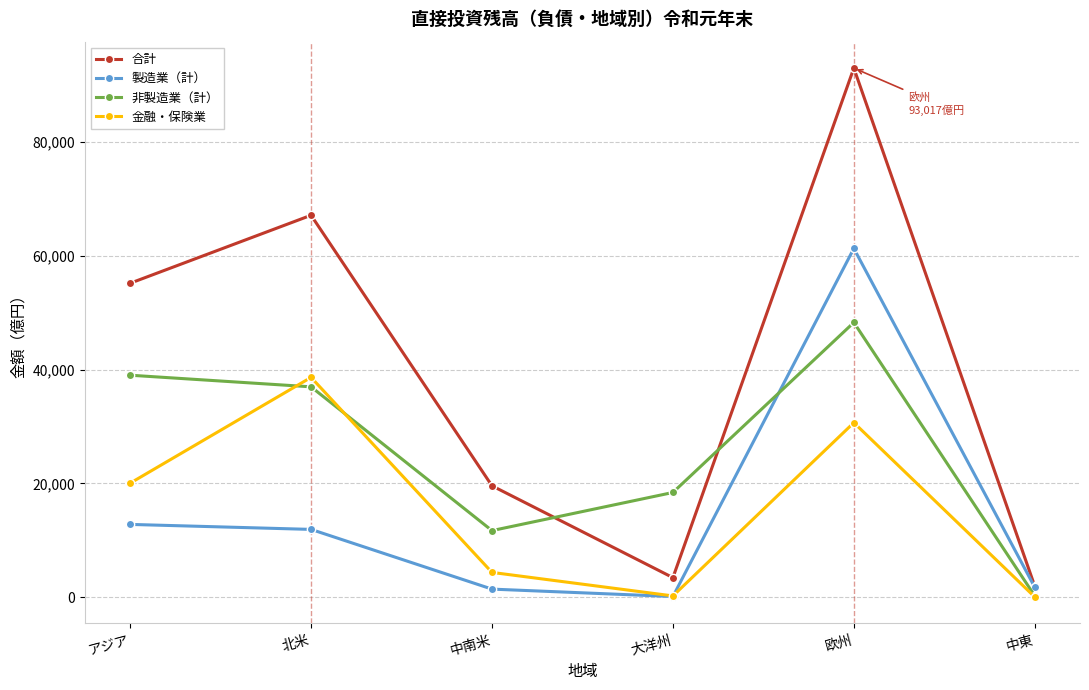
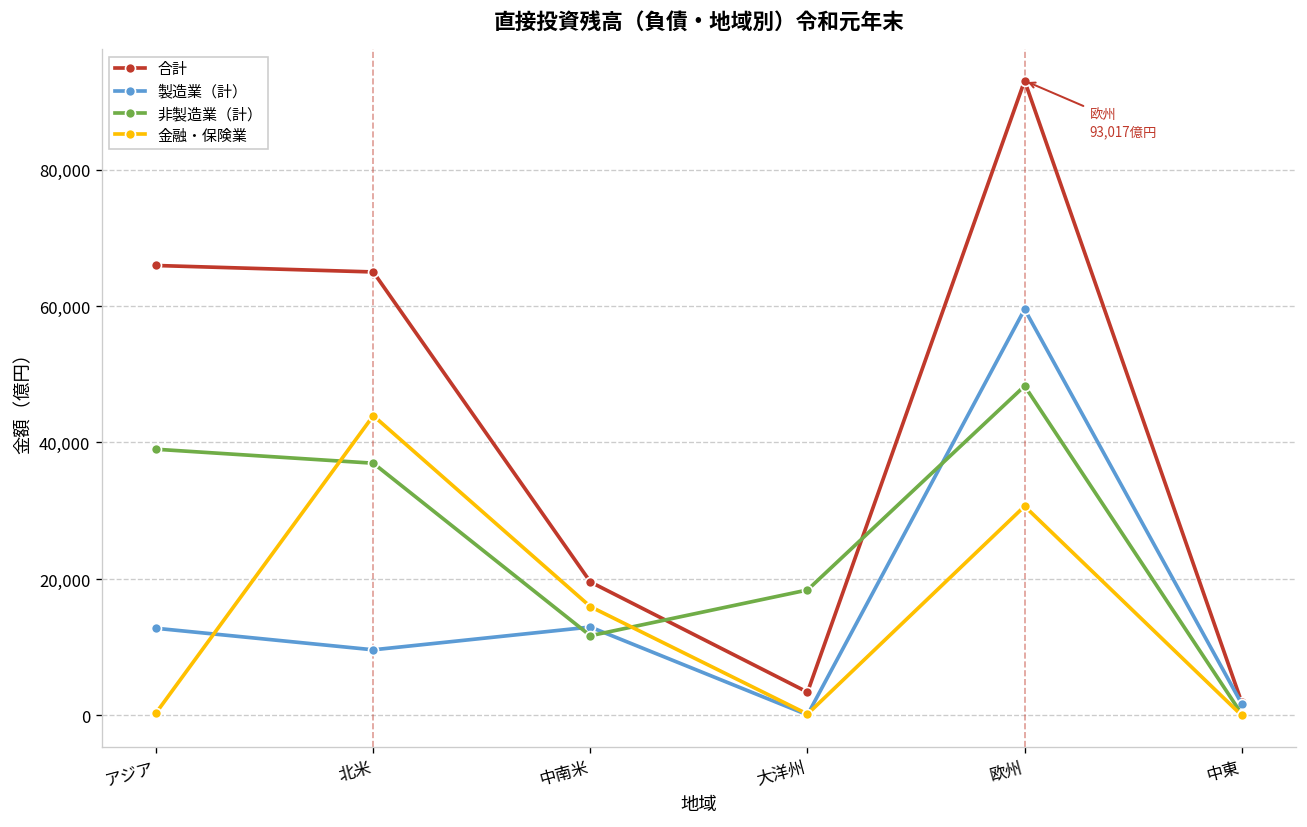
合計, アジア: 55,000 -> 66,000
金融・保険業, アジア: 20,000 -> 0
合計, 北米: 67,000 -> 65,000
製造業（計）, 北米: 12,000 -> 10,000
金融・保険業, 北米: 39,000 -> 44,000
製造業（計）, 中南米: 1,000 -> 13,000
金融・保険業, 中南米: 4,000 -> 16,000
製造業（計）, 欧州: 61,000 -> 60,000
